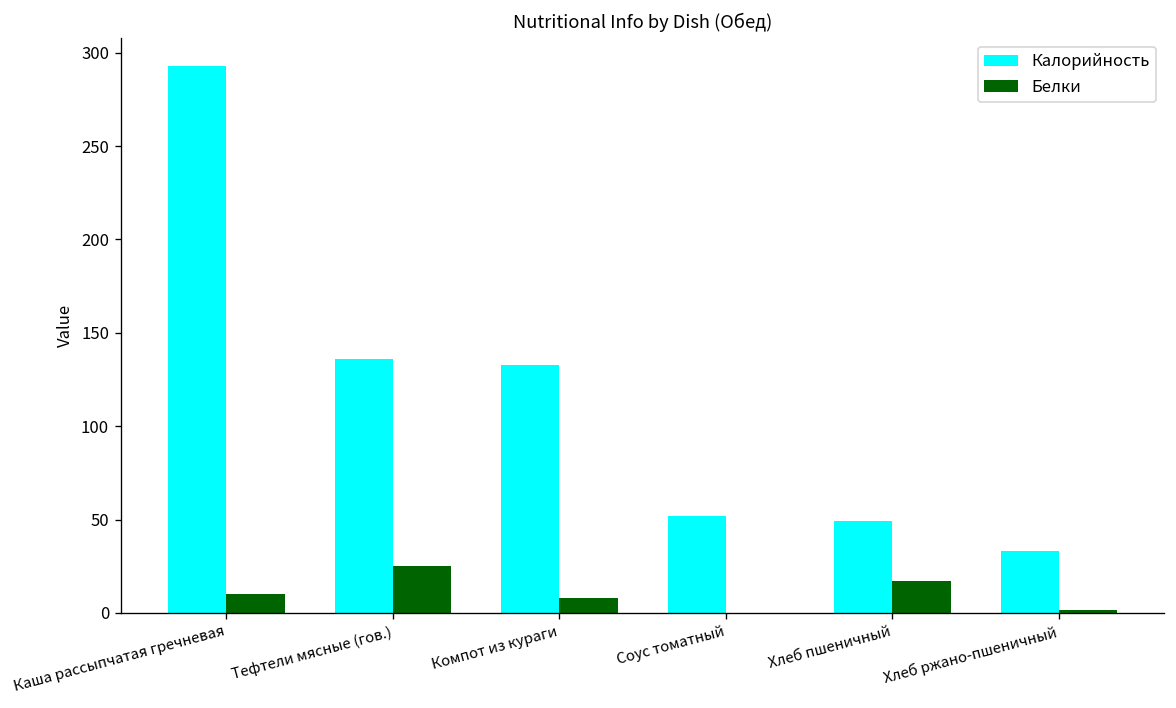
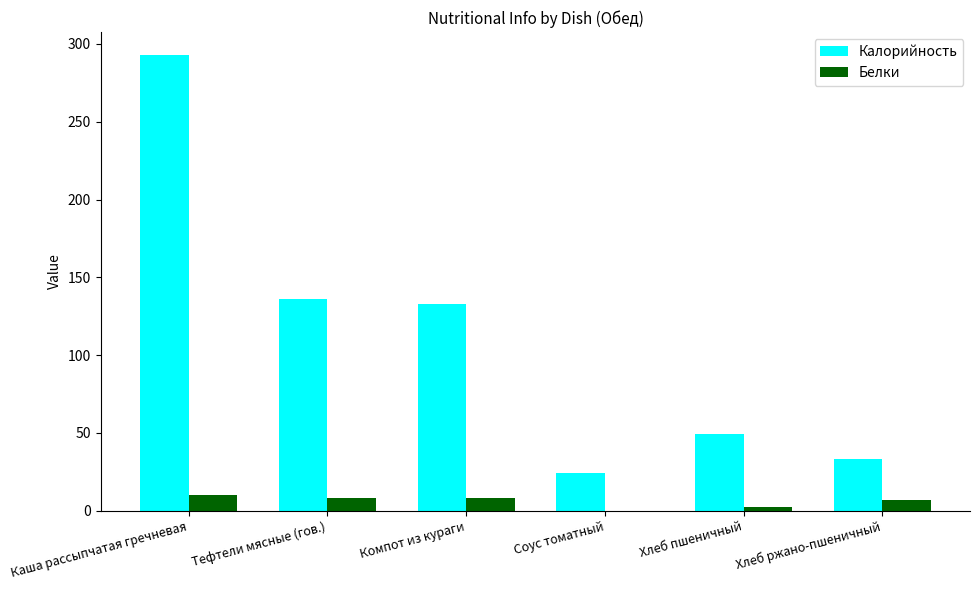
Белки, Тефтели мясные (гов.): 25 -> 8
Калорийность, Соус томатный: 52 -> 24
Белки, Хлеб пшеничный: 17 -> 2
Белки, Хлеб ржано-пшеничный: 1 -> 7
